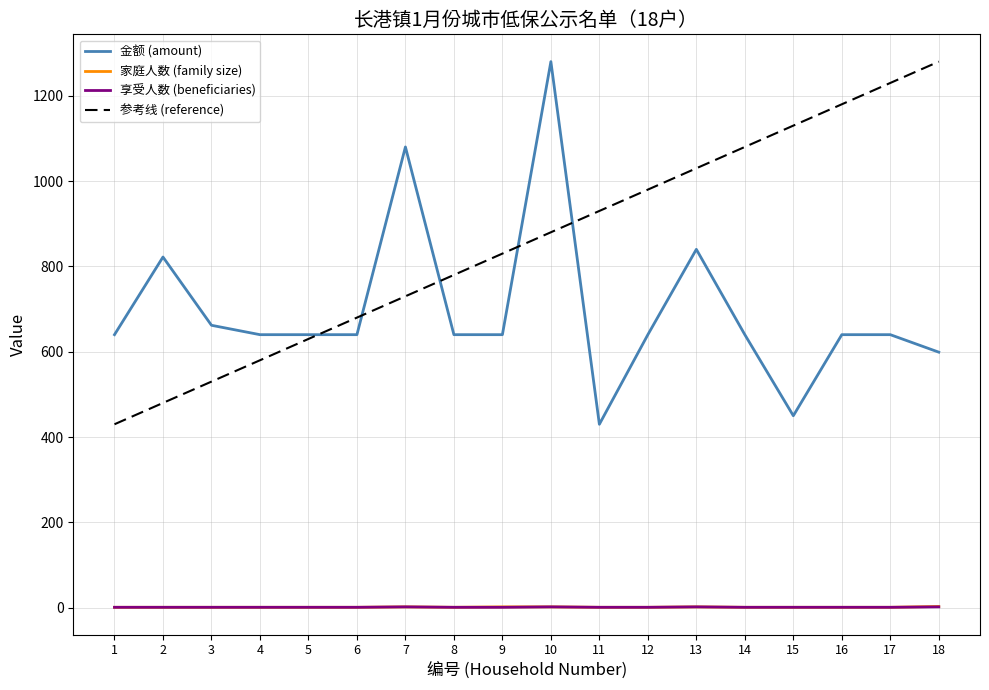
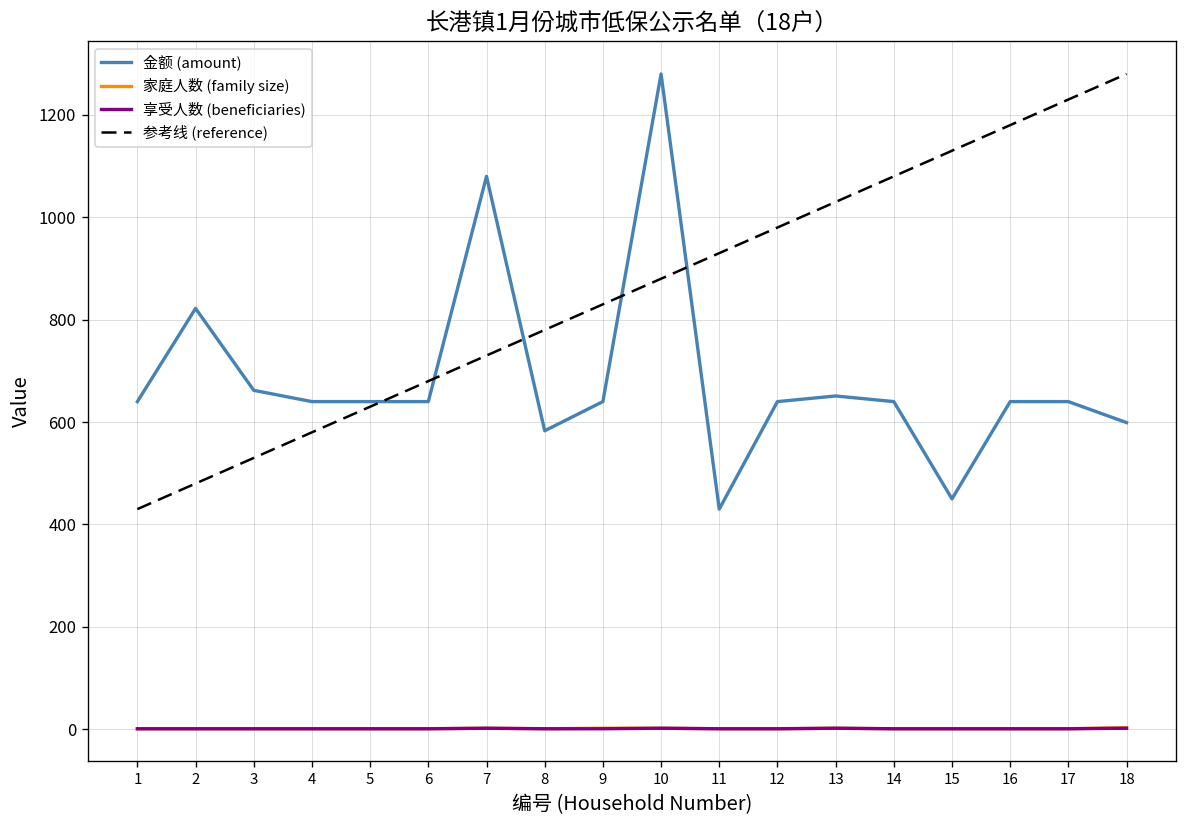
金额 (amount), 8: 640 -> 580
金额 (amount), 13: 840 -> 650
